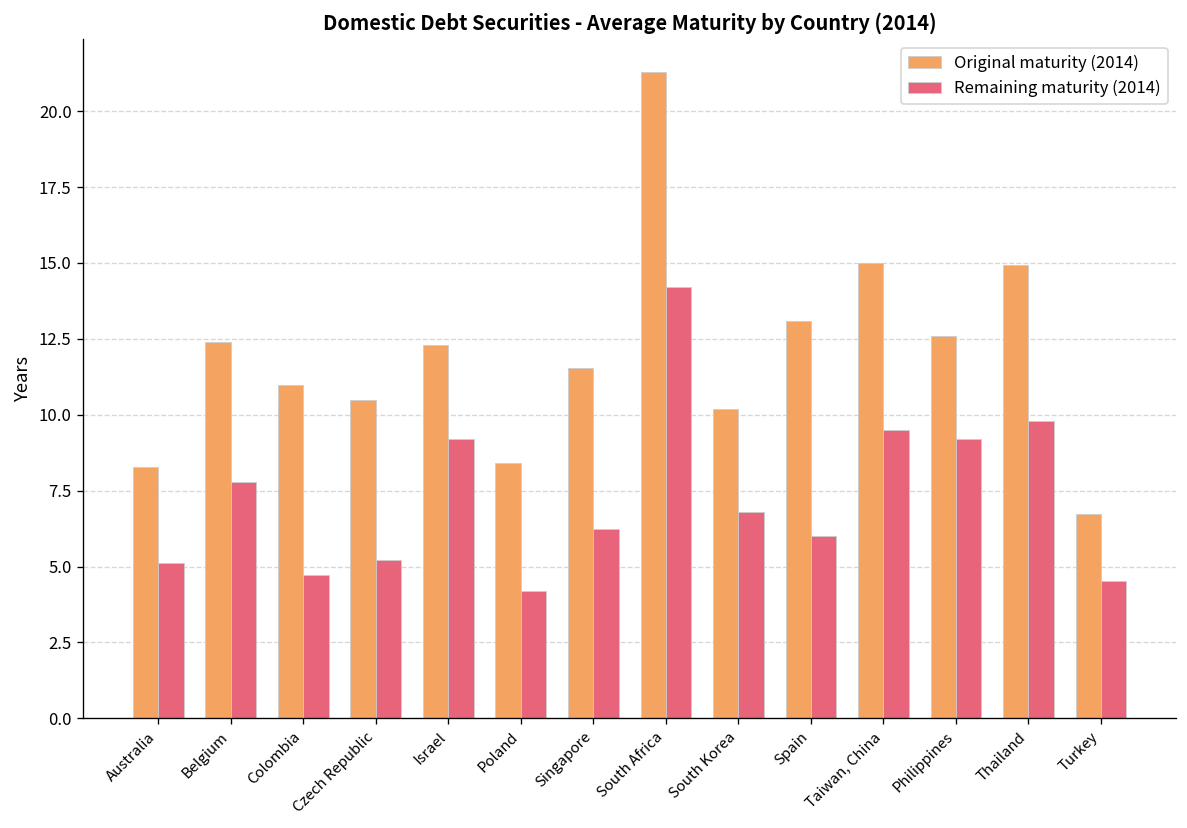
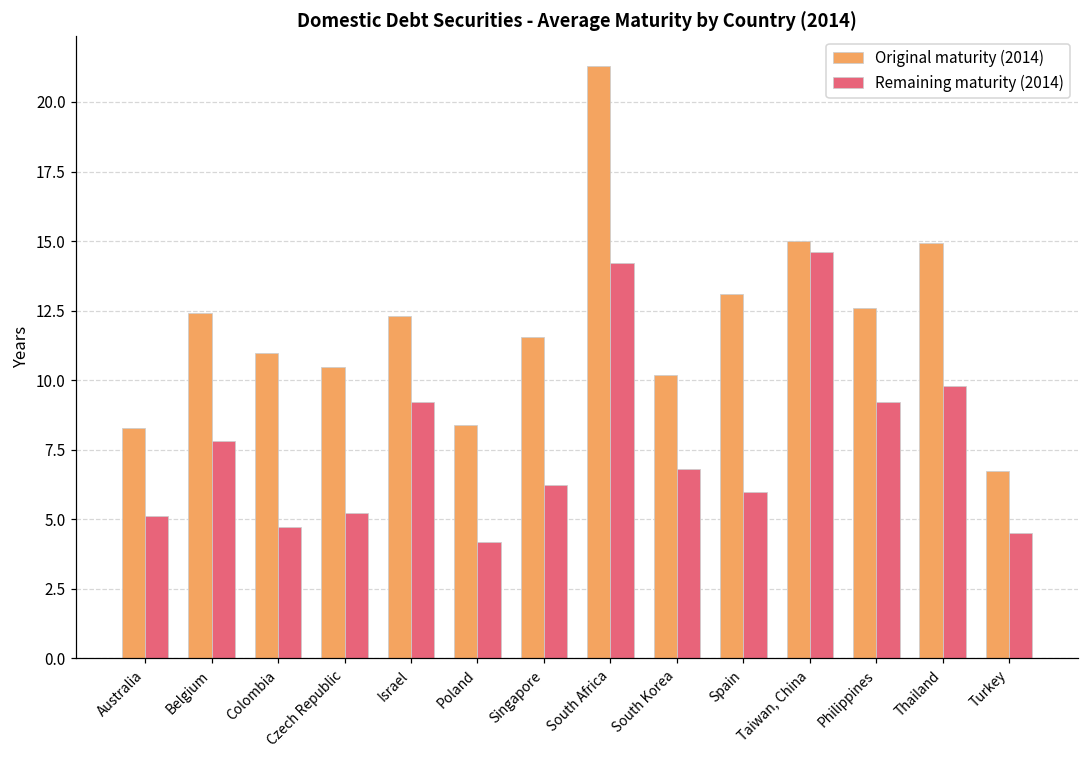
Remaining maturity (2014), Taiwan, China: 9.5 -> 14.6
